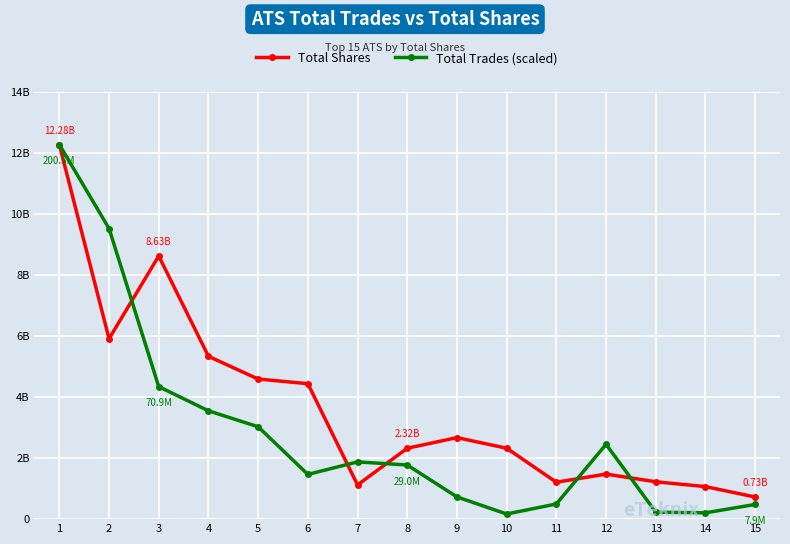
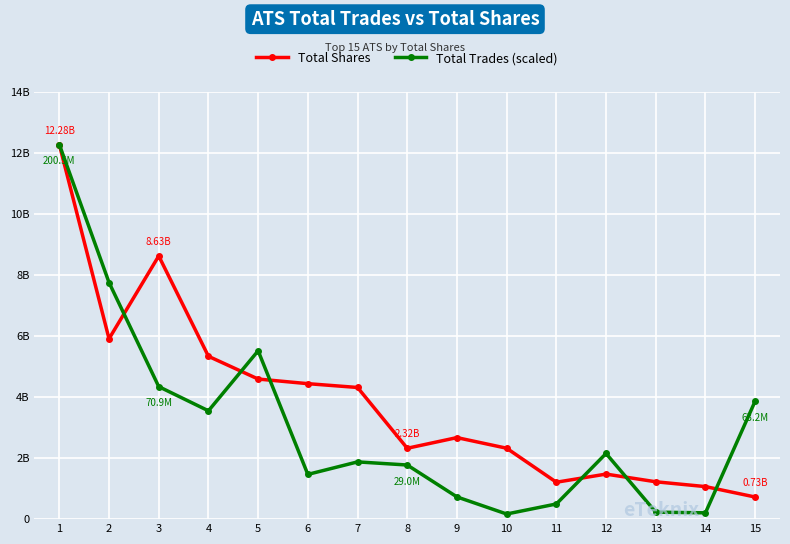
Total Trades (scaled), 2: 9500000000 -> 7800000000
Total Trades (scaled), 5: 3000000000 -> 5500000000
Total Shares, 7: 1100000000 -> 4300000000
Total Trades (scaled), 12: 2500000000 -> 2200000000
Total Trades (scaled), 15: 7.9M -> 63.2M
